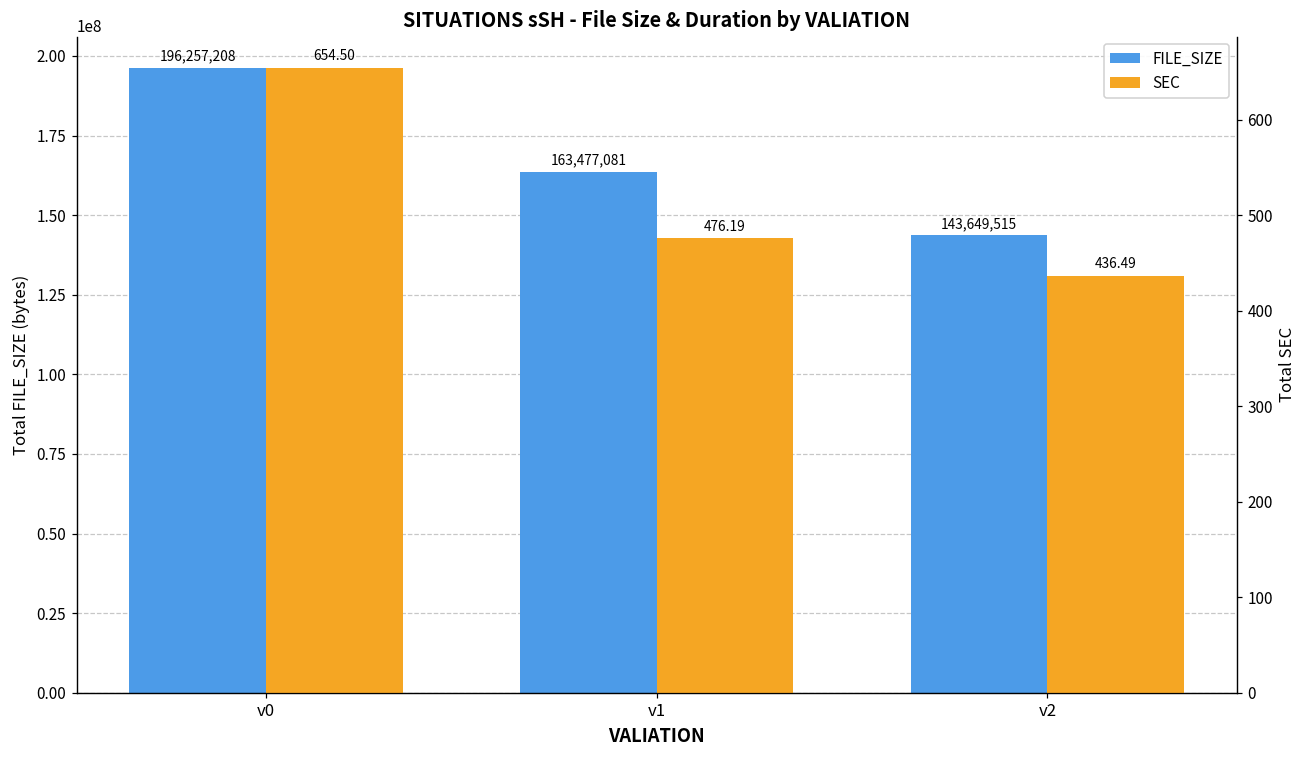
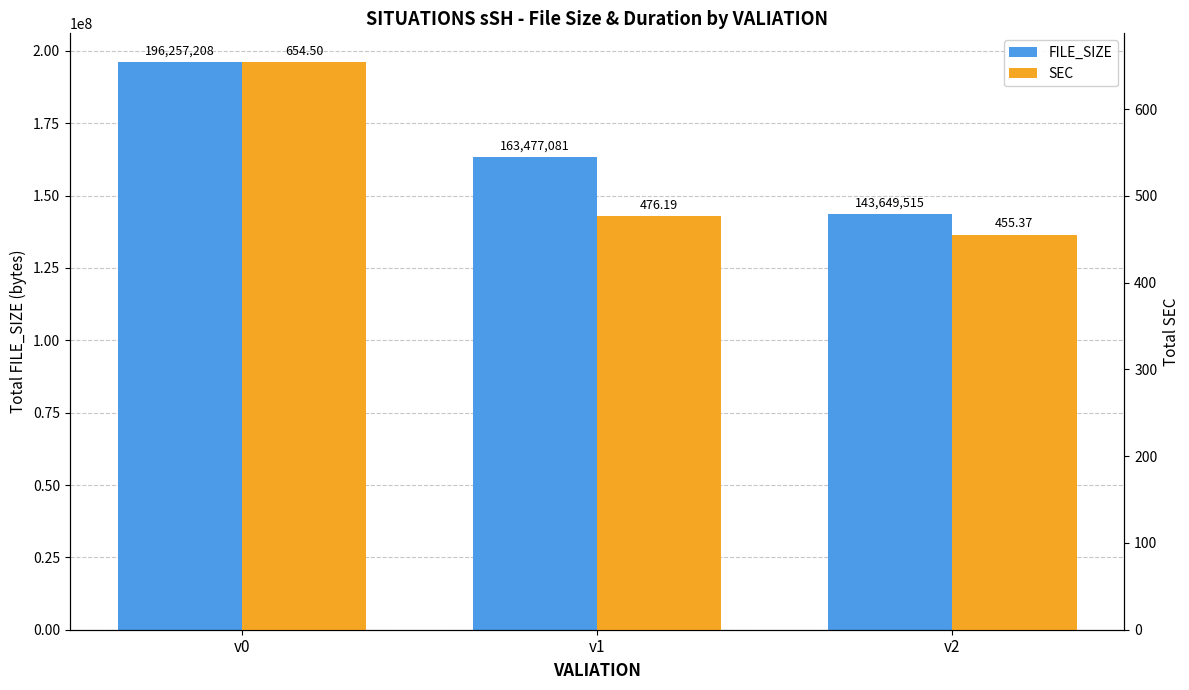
SEC, v2: 436.49 -> 455.37
